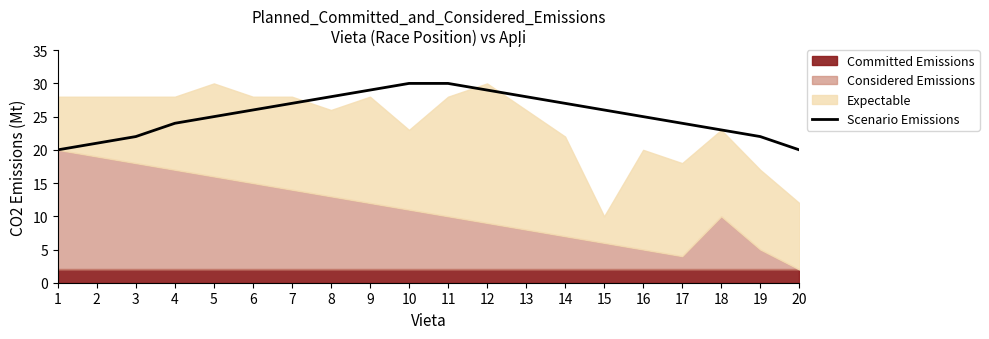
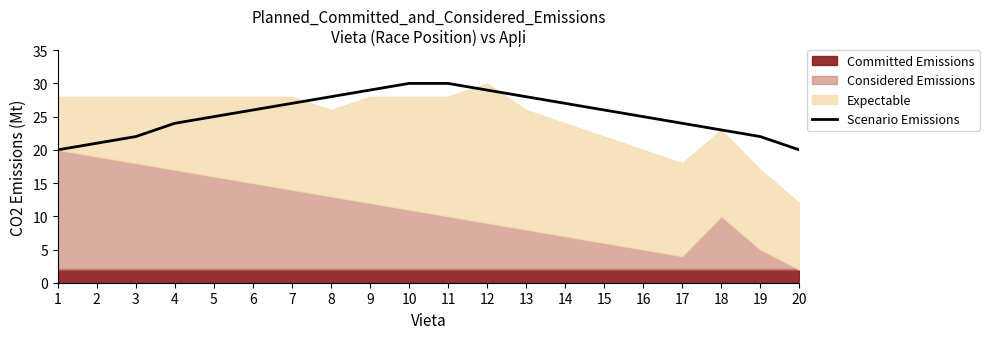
Expectable, 5: 14 -> 12
Expectable, 10: 12 -> 17
Expectable, 14: 15 -> 17
Expectable, 15: 4 -> 16
